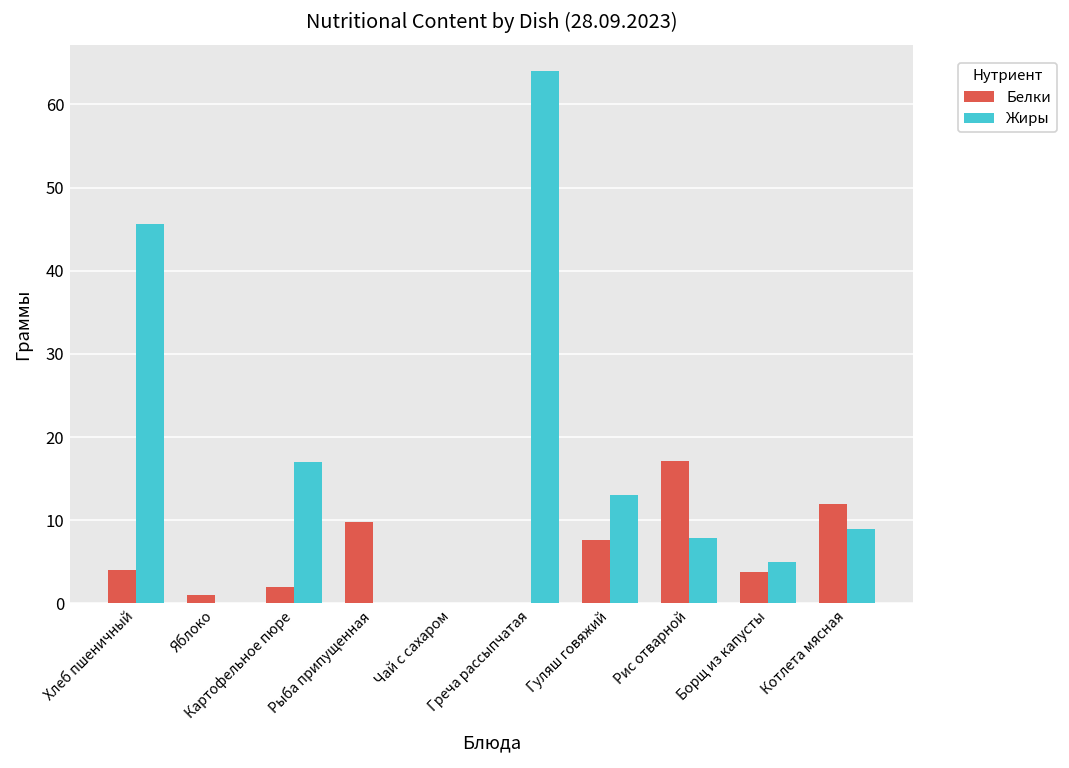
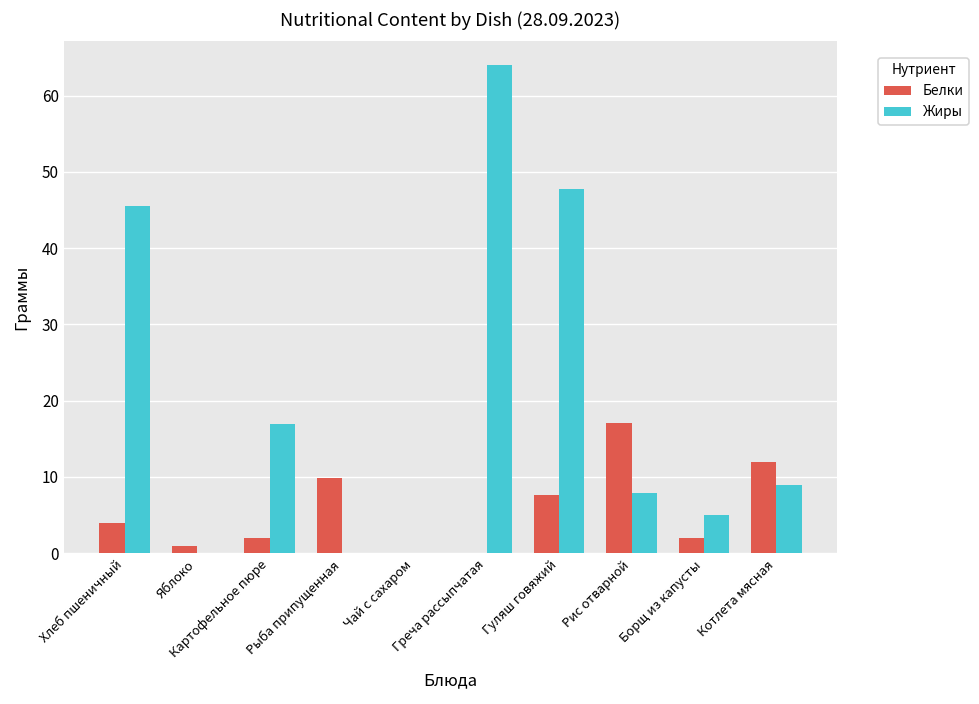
Жиры, Гуляш говяжий: 13 -> 48
Белки, Борщ из капусты: 4 -> 2
